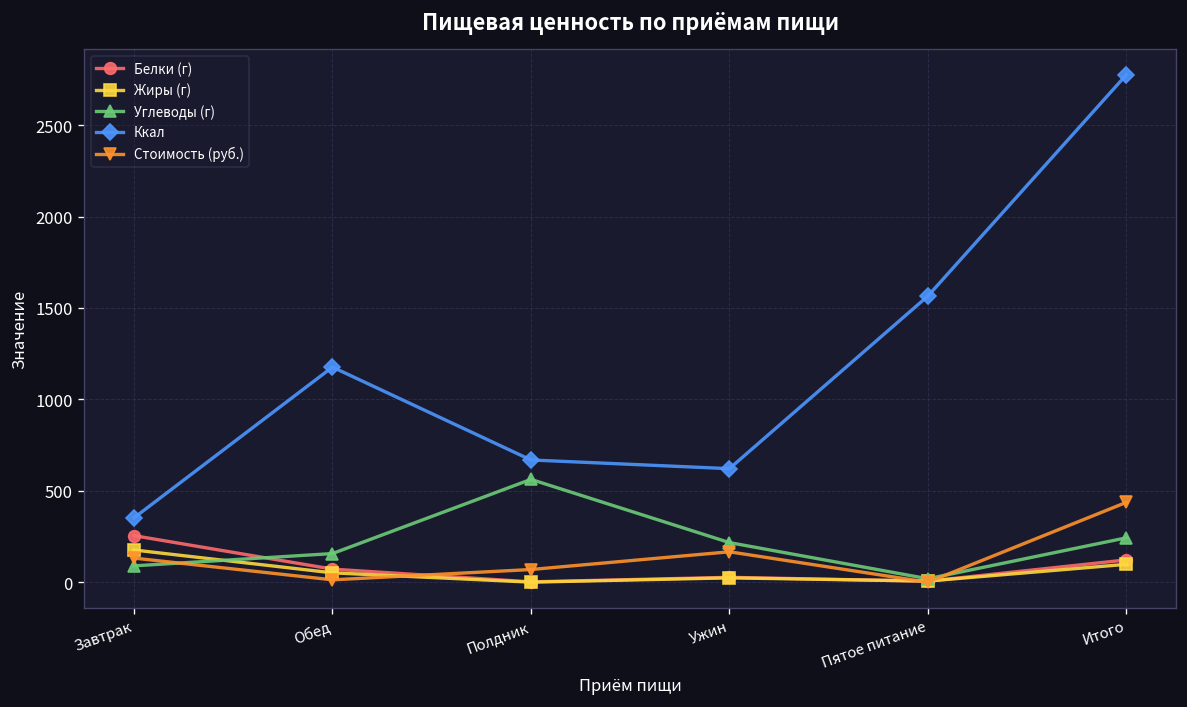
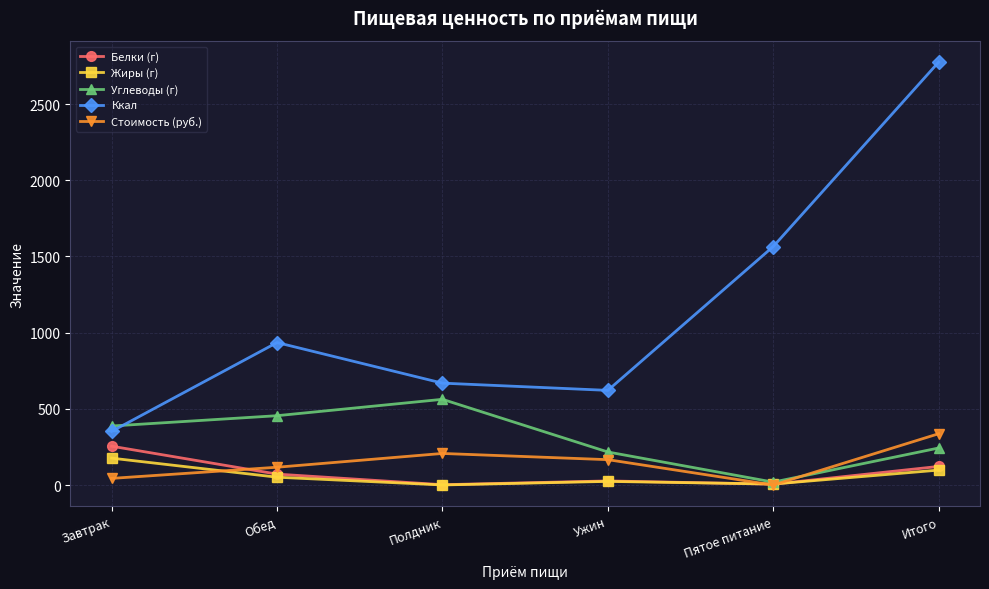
Углеводы (г), Завтрак: 90 -> 390
Стоимость (руб.), Завтрак: 130 -> 40
Углеводы (г), Обед: 160 -> 460
Ккал, Обед: 1180 -> 940
Стоимость (руб.), Обед: 10 -> 120
Стоимость (руб.), Полдник: 70 -> 210
Стоимость (руб.), Итого: 440 -> 340
